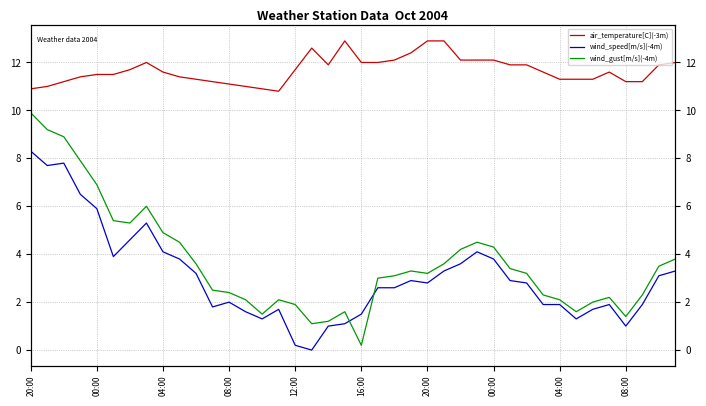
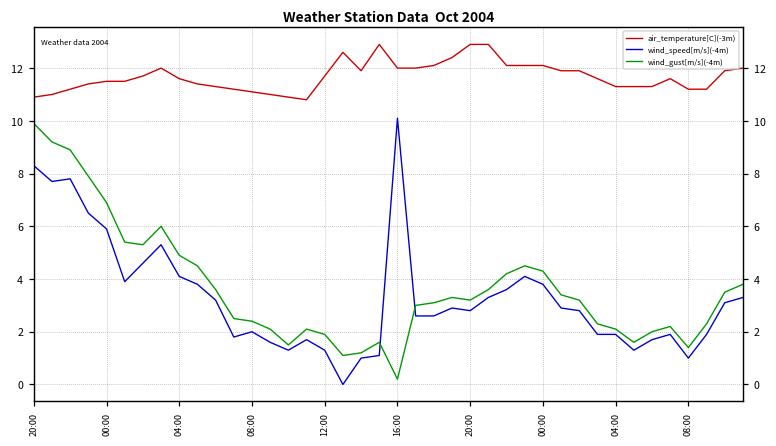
wind_speed[m/s](-4m), 12:00: 0.2 -> 1.3
wind_speed[m/s](-4m), 16:00: 1.5 -> 10.1
